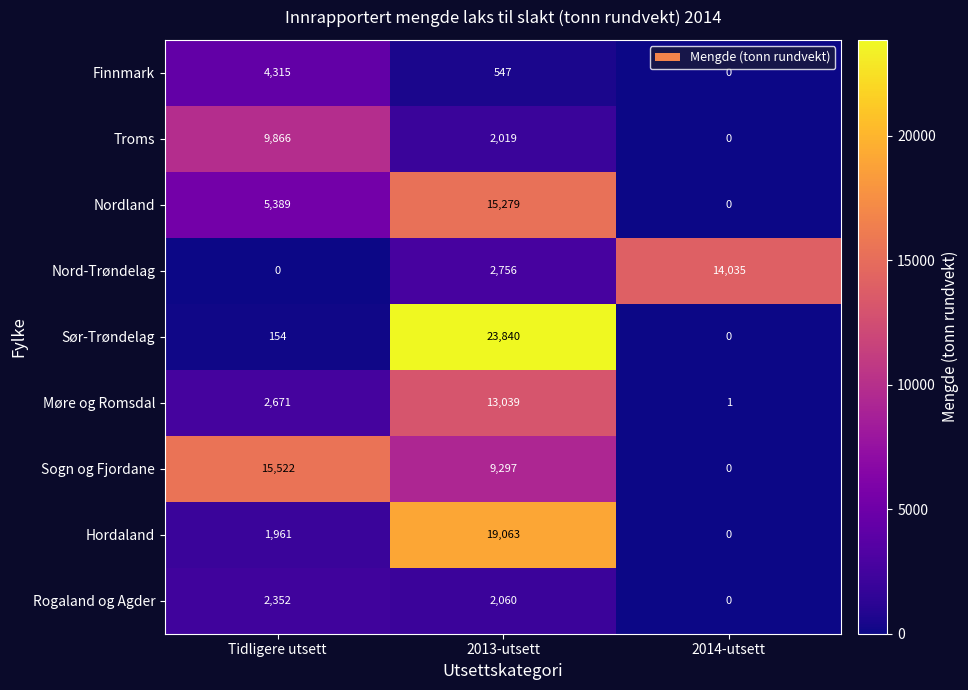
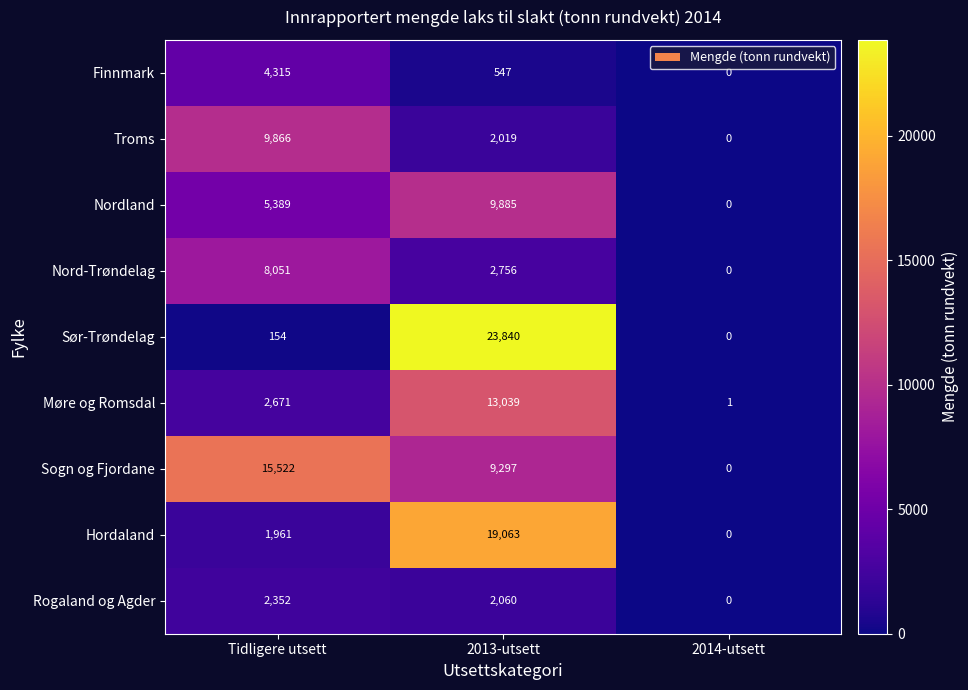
Nordland, 2013-utsett: 15,279 -> 9,885
Nord-Trøndelag, Tidligere utsett: 0 -> 8,051
Nord-Trøndelag, 2014-utsett: 14,035 -> 0
